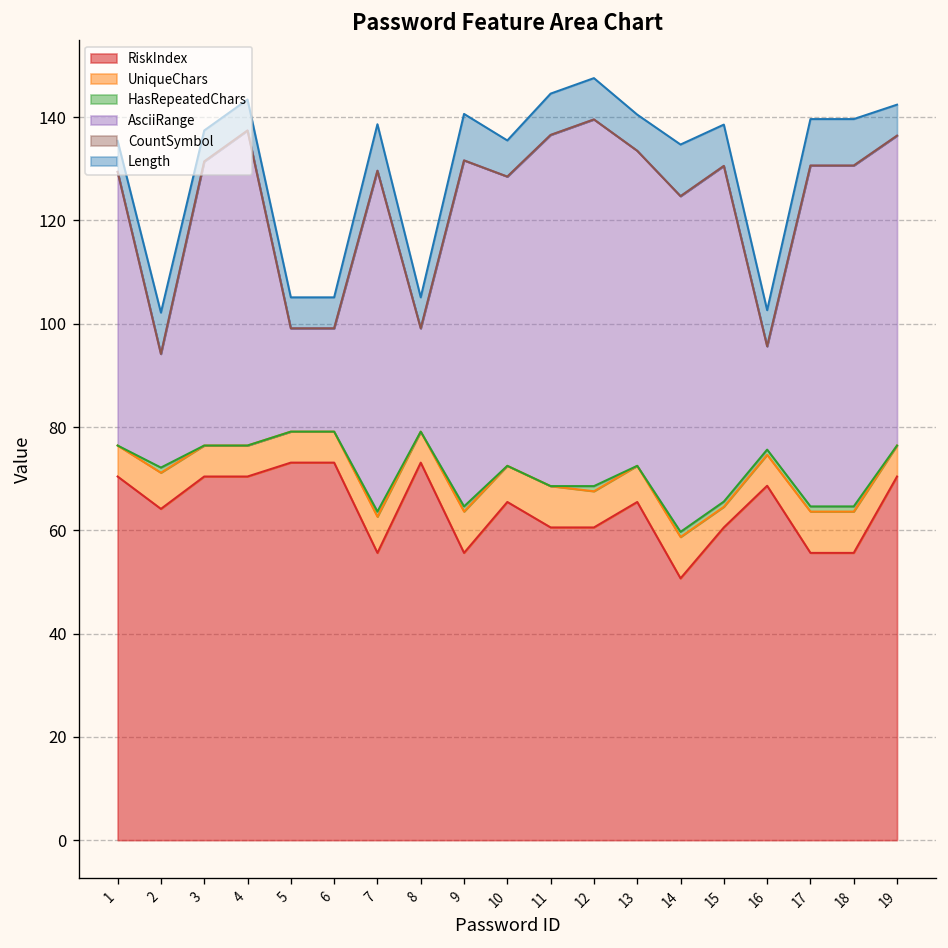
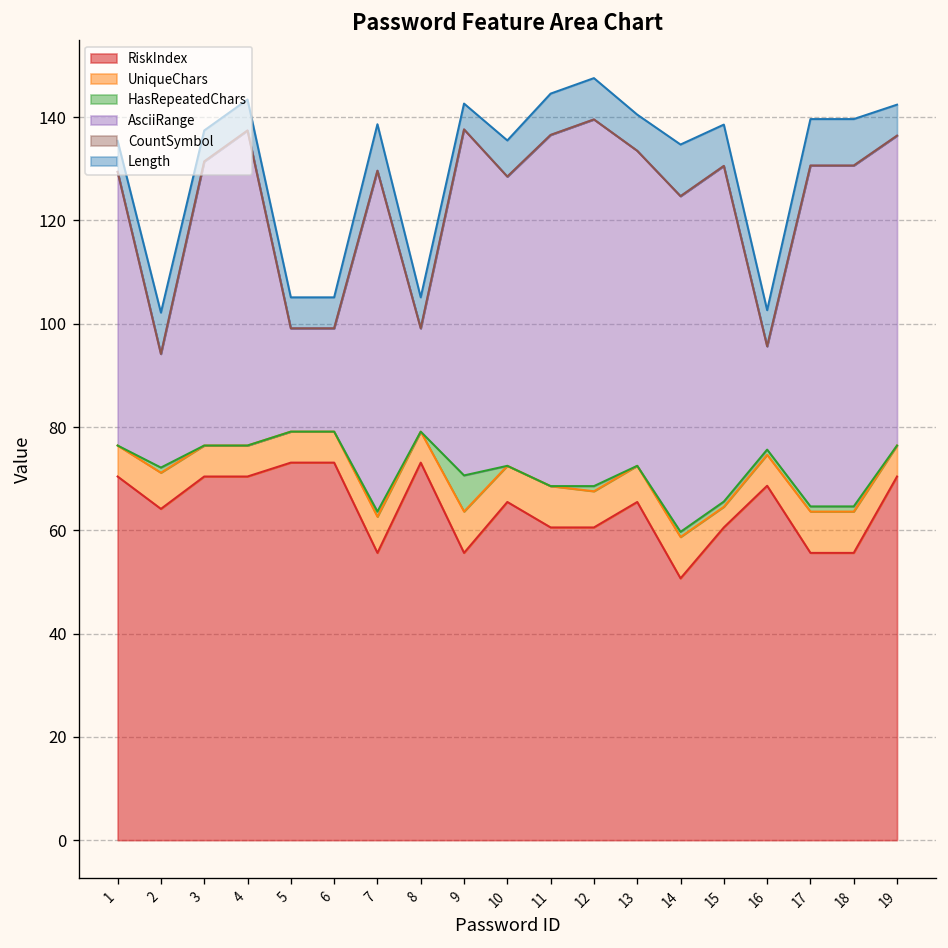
HasRepeatedChars, 9: 1 -> 7
Length, 9: 9 -> 5
